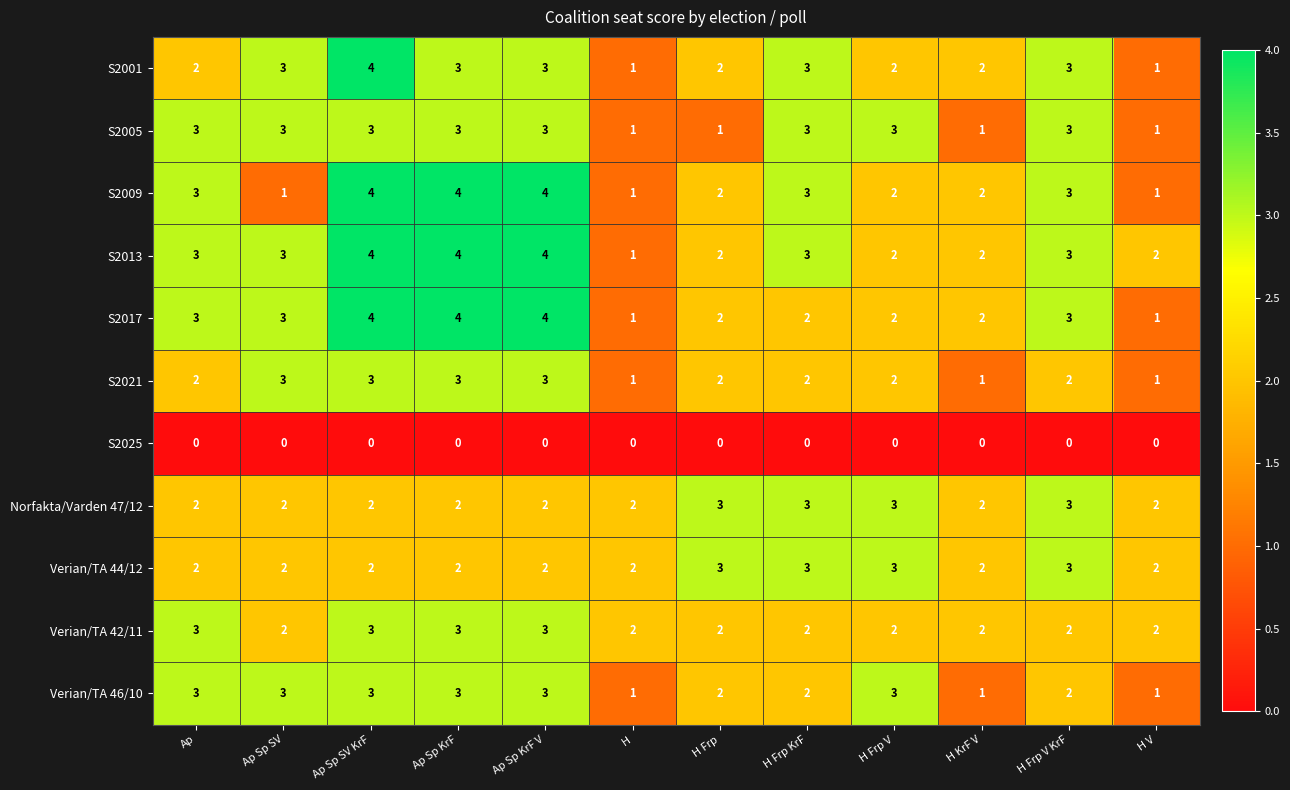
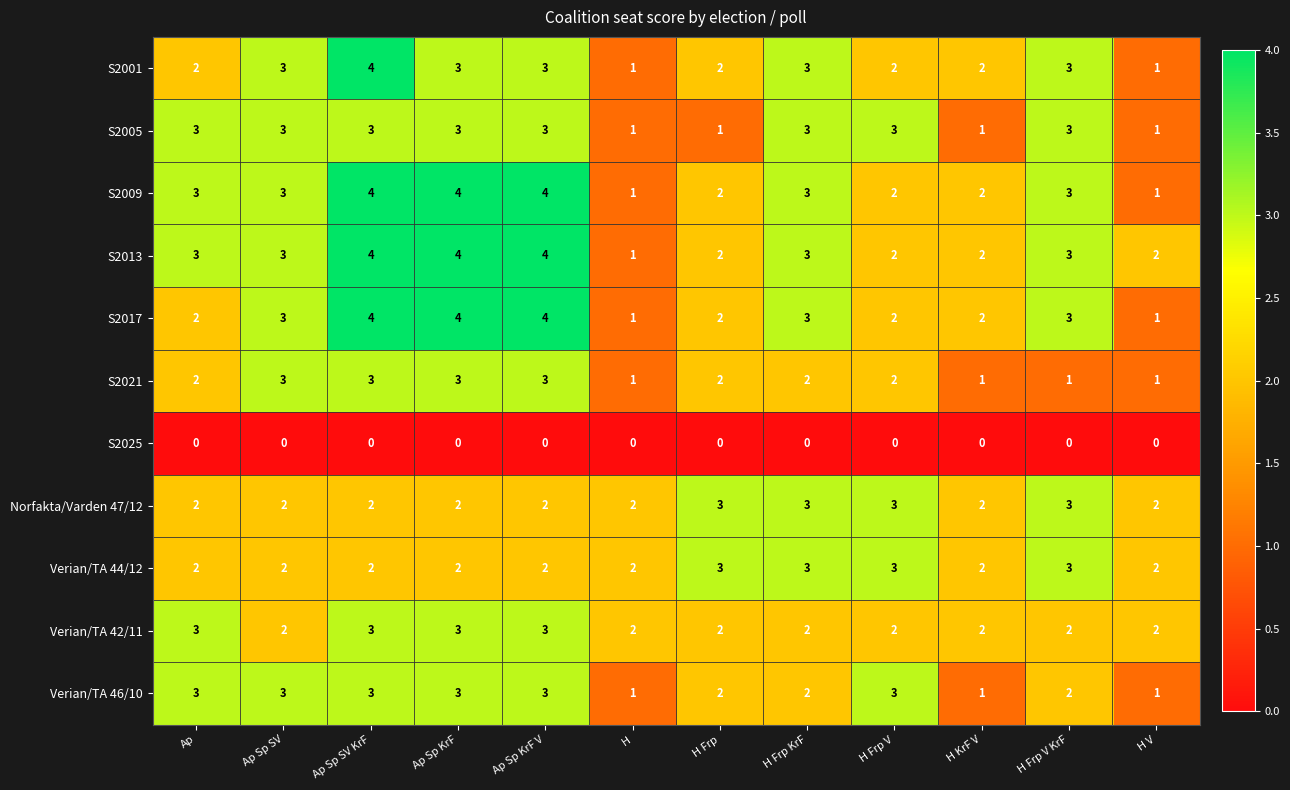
S2009, Ap Sp SV: 1 -> 3
S2017, Ap: 3 -> 2
S2017, H Frp KrF: 2 -> 3
S2021, H Frp V KrF: 2 -> 1
